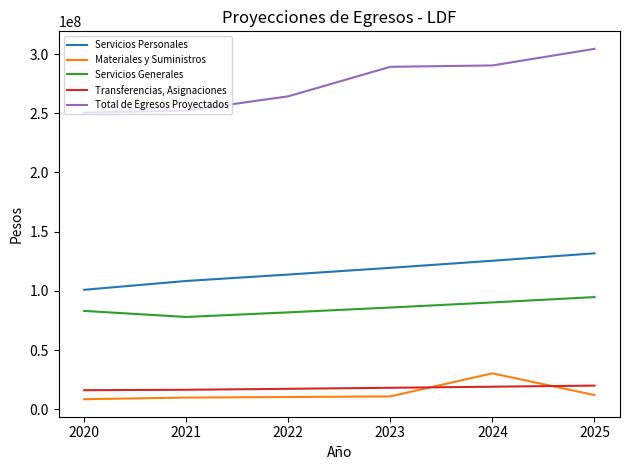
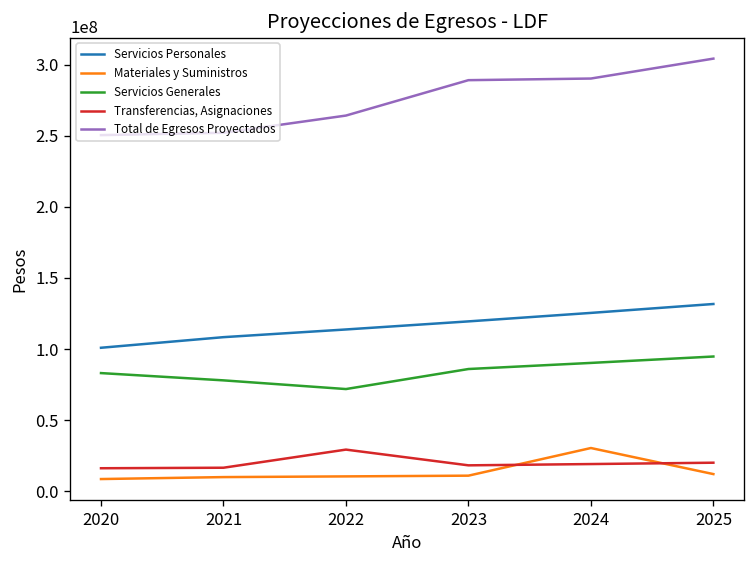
Servicios Generales, 2022: 82000000 -> 72000000
Transferencias, Asignaciones, 2022: 17000000 -> 29000000
